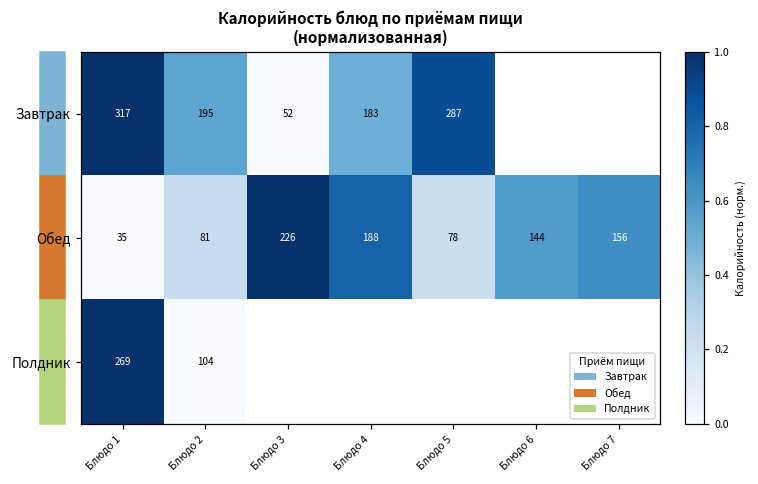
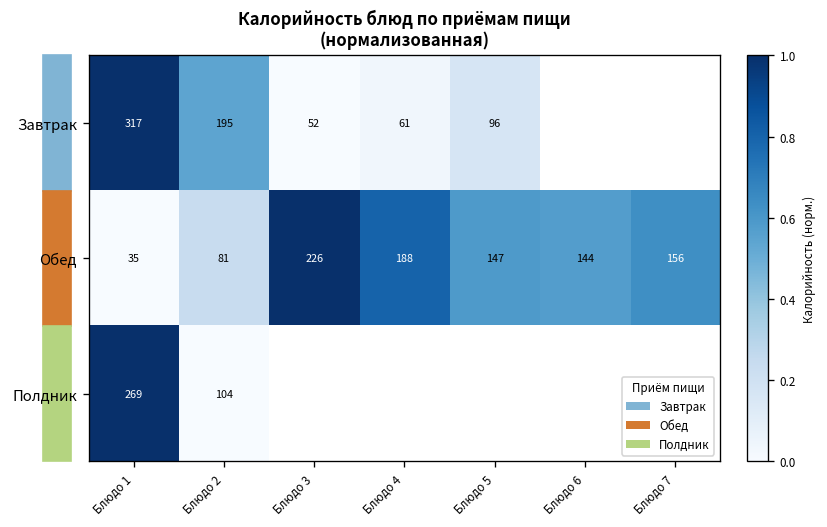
Завтрак, Блюдо 4: 183 -> 61
Завтрак, Блюдо 5: 287 -> 96
Обед, Блюдо 5: 78 -> 147
